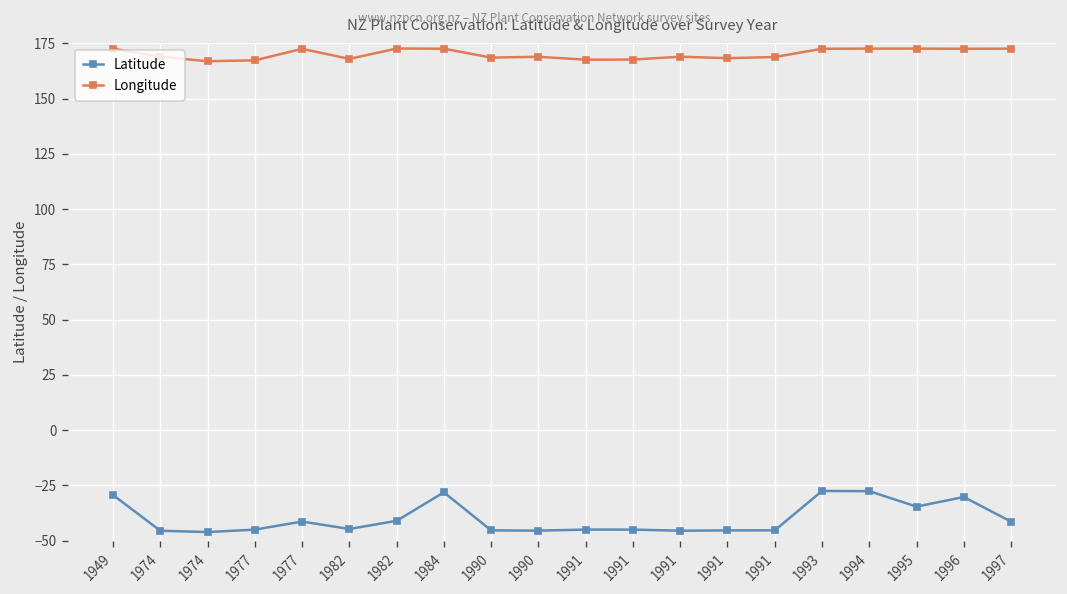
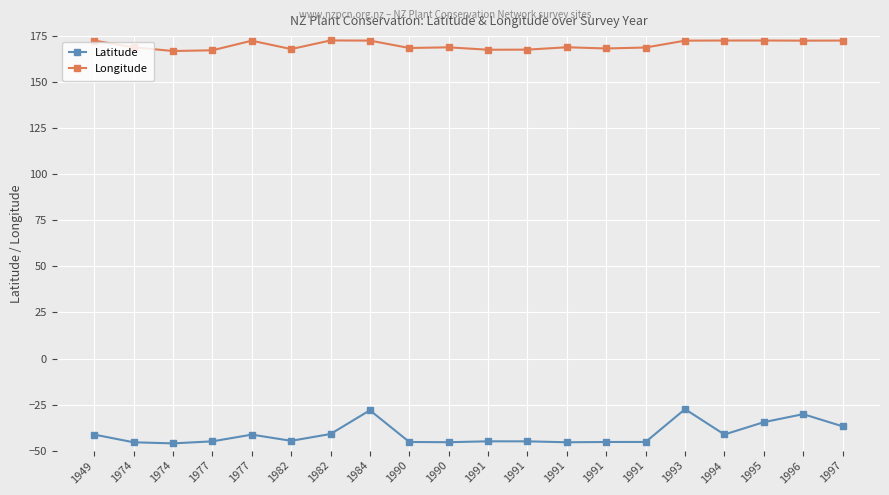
Latitude, 1949: -29 -> -41
Latitude, 1994: -28 -> -41
Latitude, 1997: -41 -> -37
